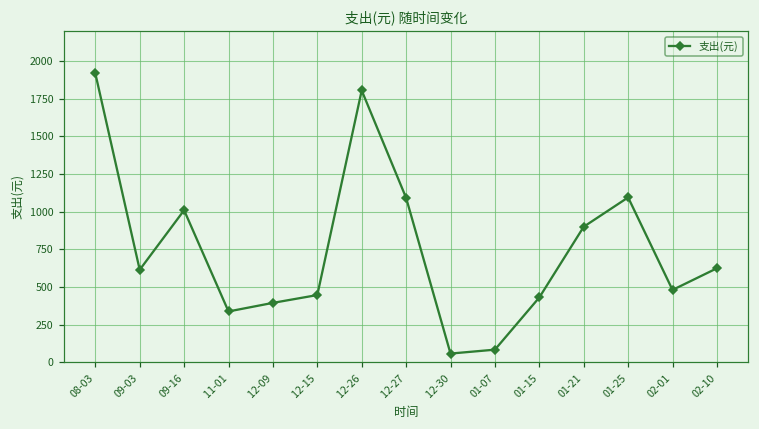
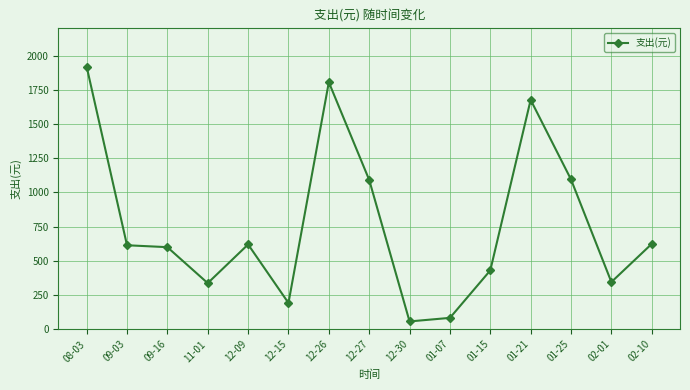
09-16: 1010 -> 600
12-09: 390 -> 620
12-15: 450 -> 190
01-21: 900 -> 1680
02-01: 480 -> 350
